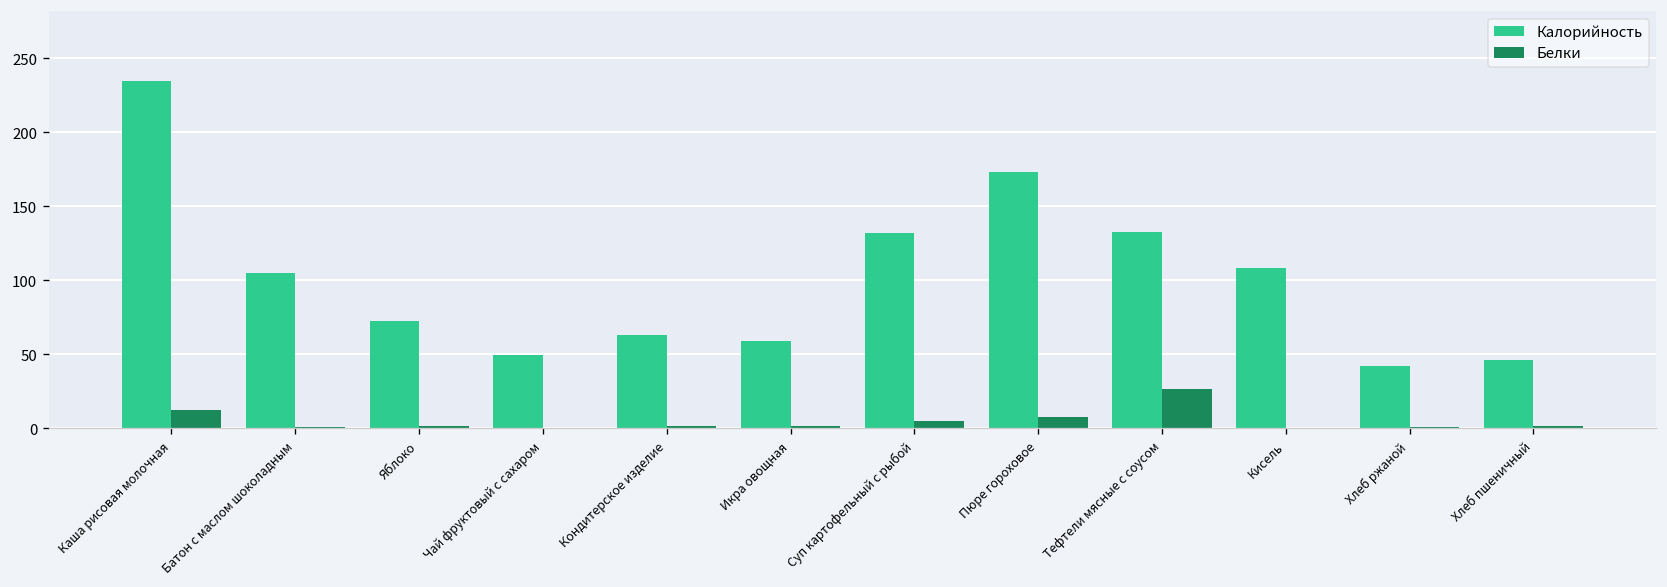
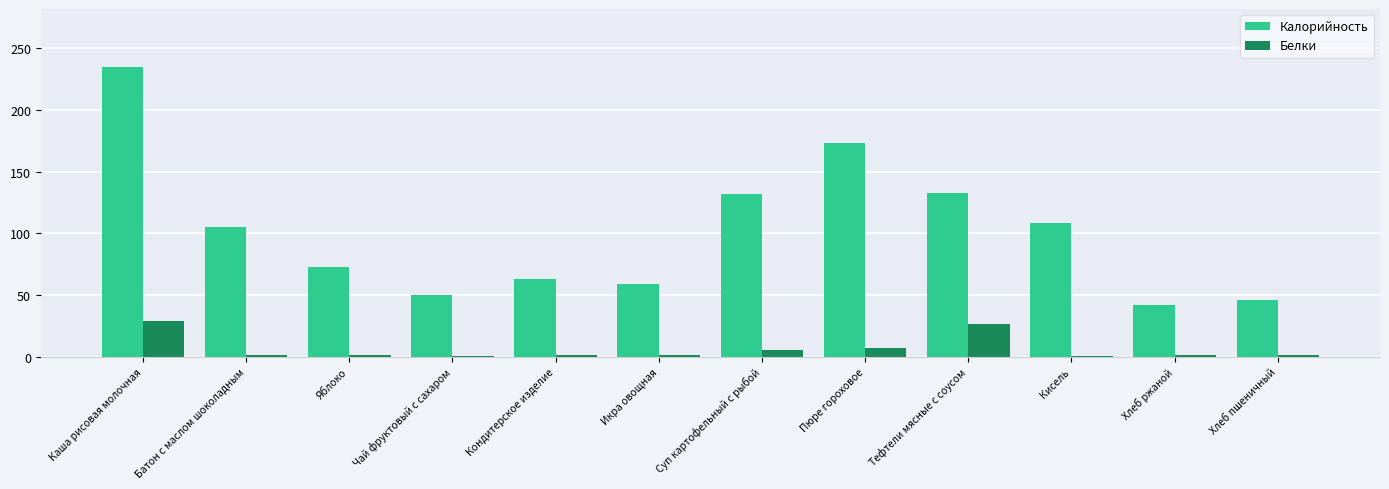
Белки, Каша рисовая молочная: 12 -> 29
